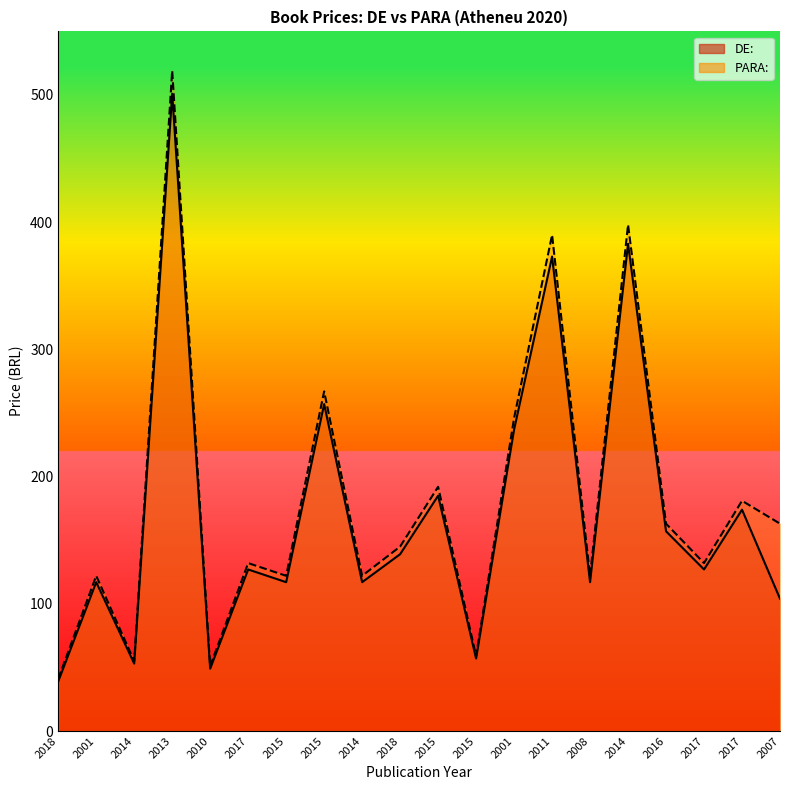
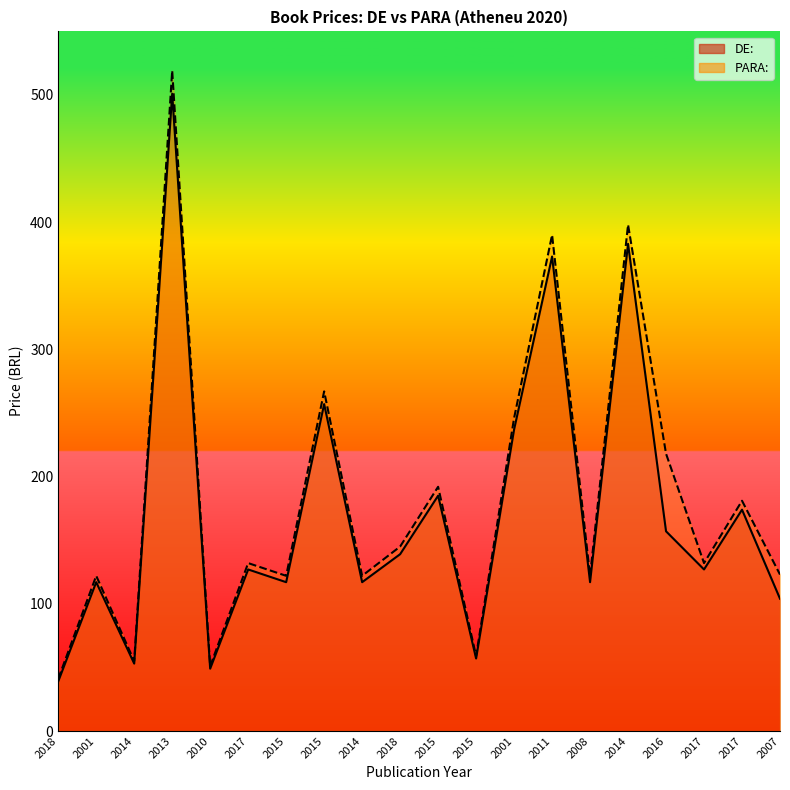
PARA:, 2016: 163 -> 218
PARA:, 2007: 163 -> 123
